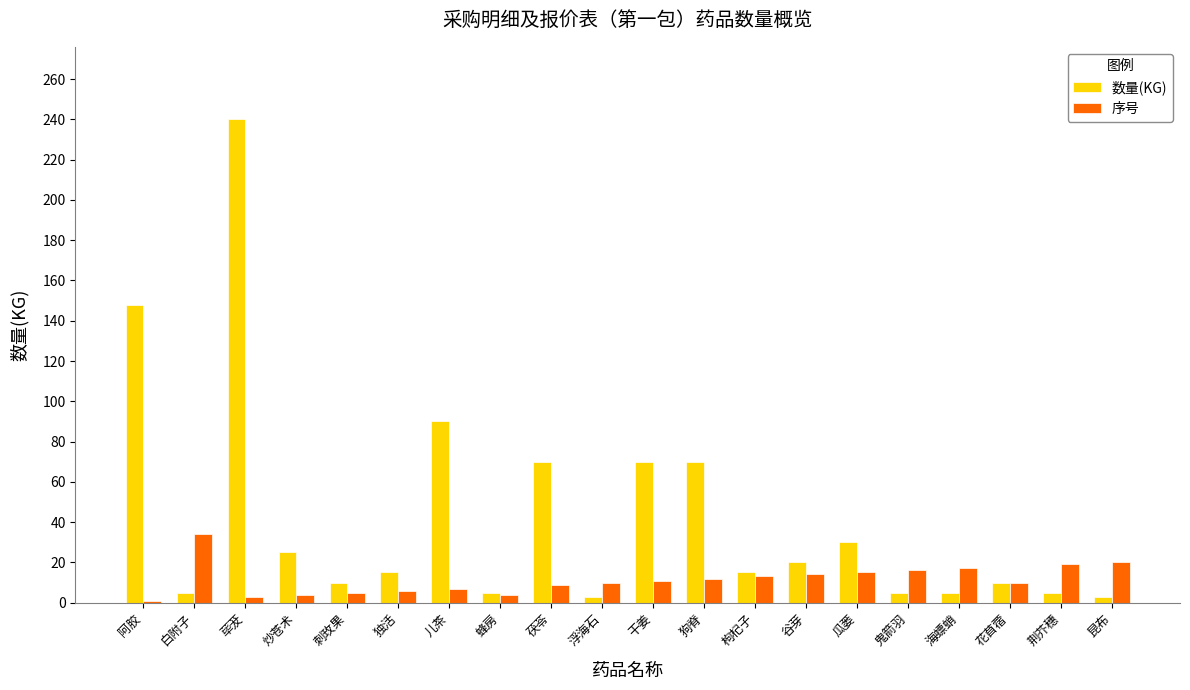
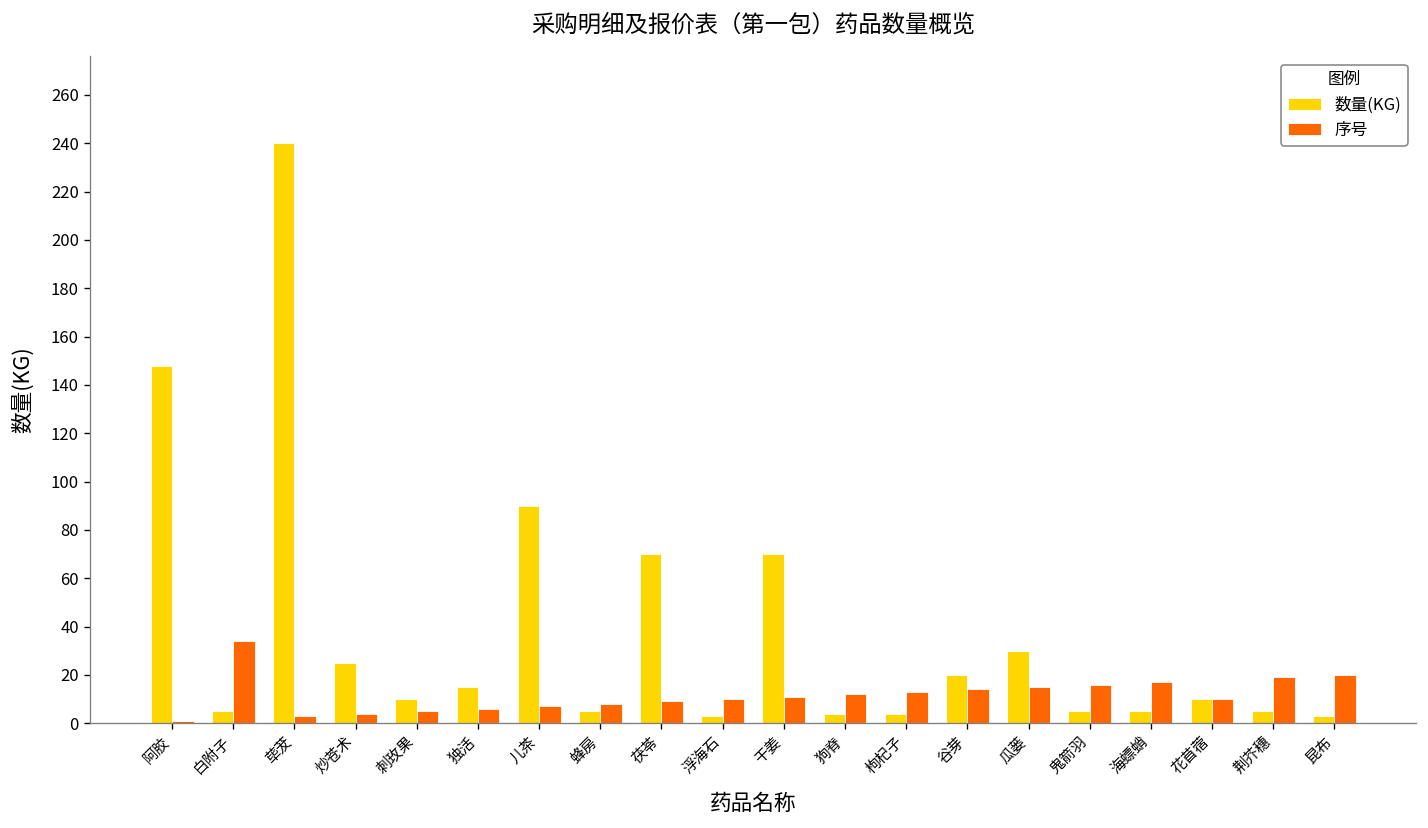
序号, 蜂房: 4 -> 8
数量(KG), 狗脊: 70 -> 4
数量(KG), 枸杞子: 15 -> 4
